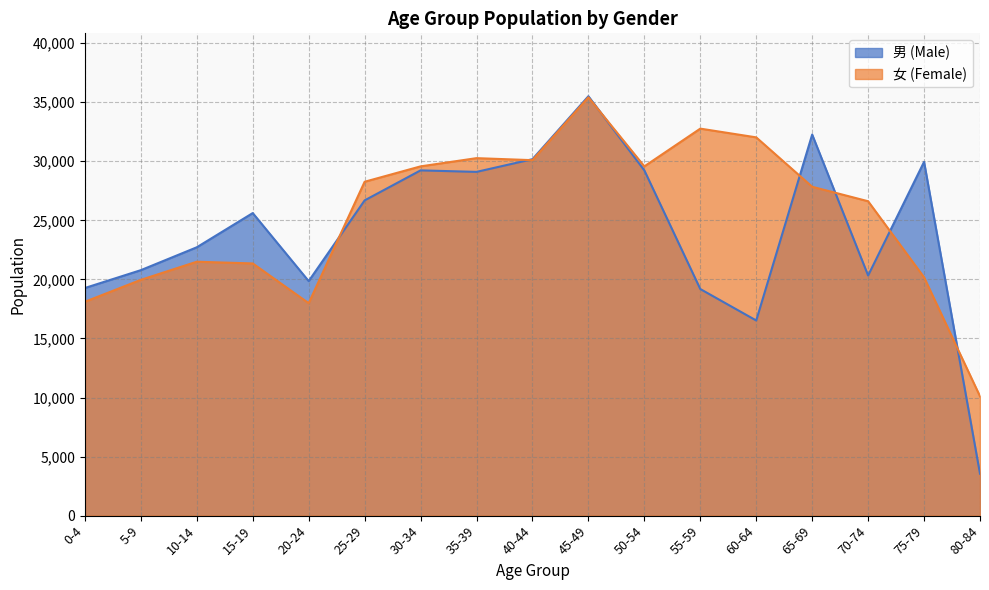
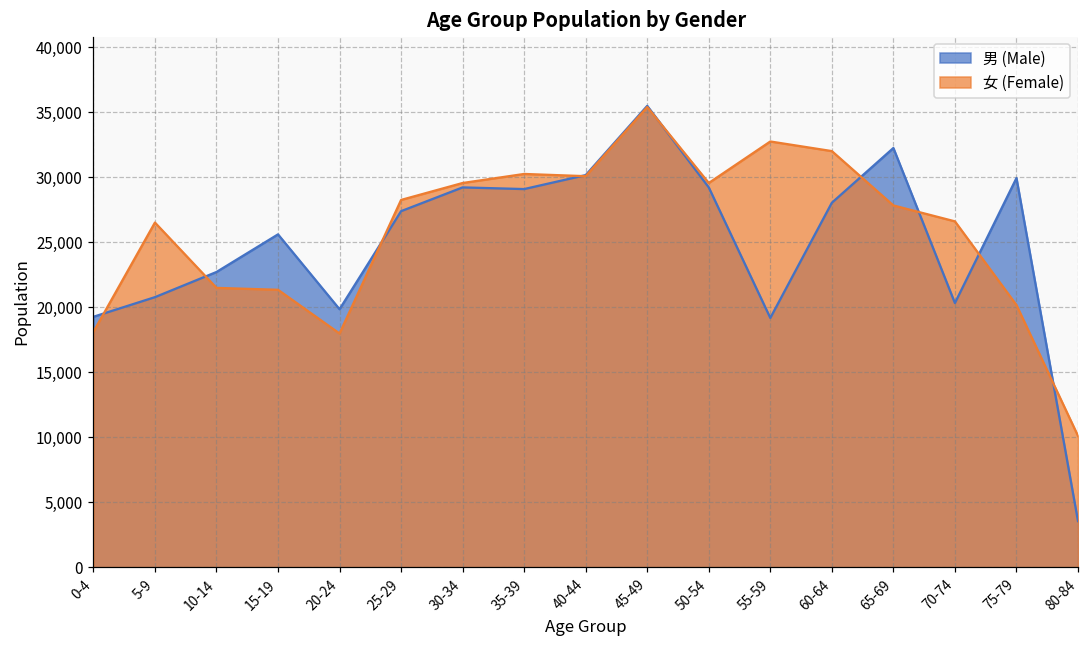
女 (Female), 5-9: 20,000 -> 26,500
男 (Male), 25-29: 26,700 -> 27,400
男 (Male), 60-64: 16,500 -> 28,000
